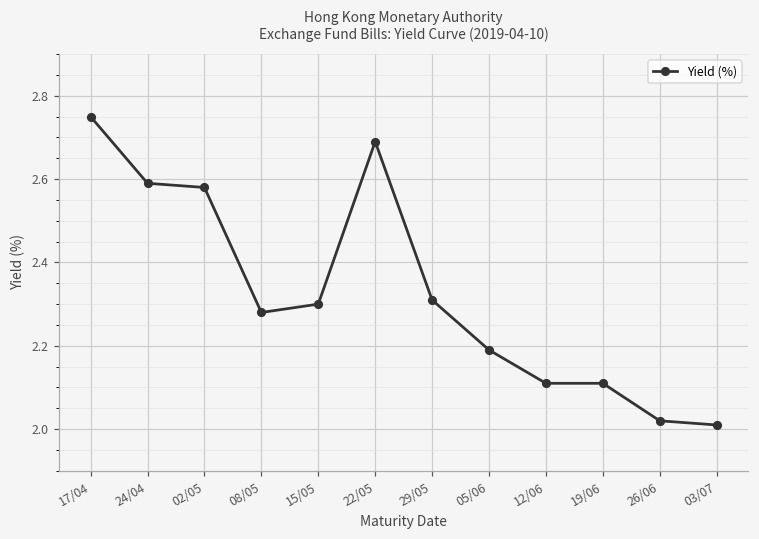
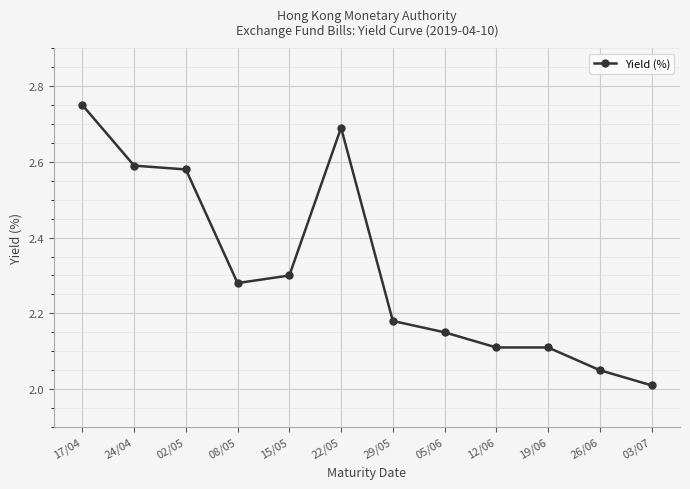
29/05: 2.31 -> 2.18
05/06: 2.19 -> 2.15
26/06: 2.02 -> 2.05
